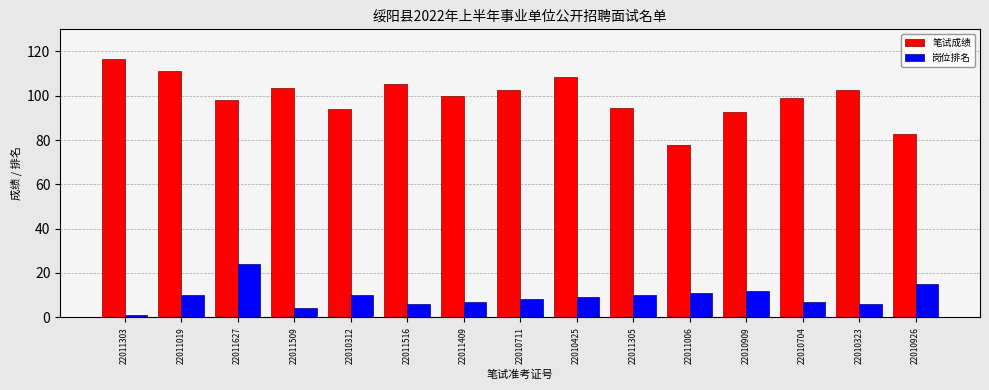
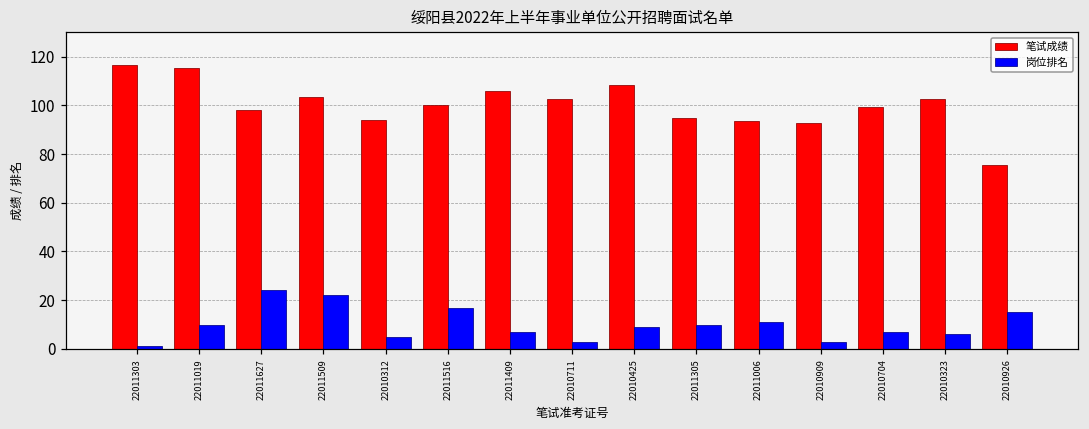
笔试成绩, 22011019: 111 -> 115
岗位排名, 22011509: 4 -> 22
岗位排名, 22010312: 10 -> 5
笔试成绩, 22011516: 105 -> 100
岗位排名, 22011516: 6 -> 17
笔试成绩, 22011409: 100 -> 106
岗位排名, 22010711: 8 -> 3
笔试成绩, 22011006: 78 -> 94
岗位排名, 22010909: 12 -> 3
笔试成绩, 22010926: 83 -> 76
